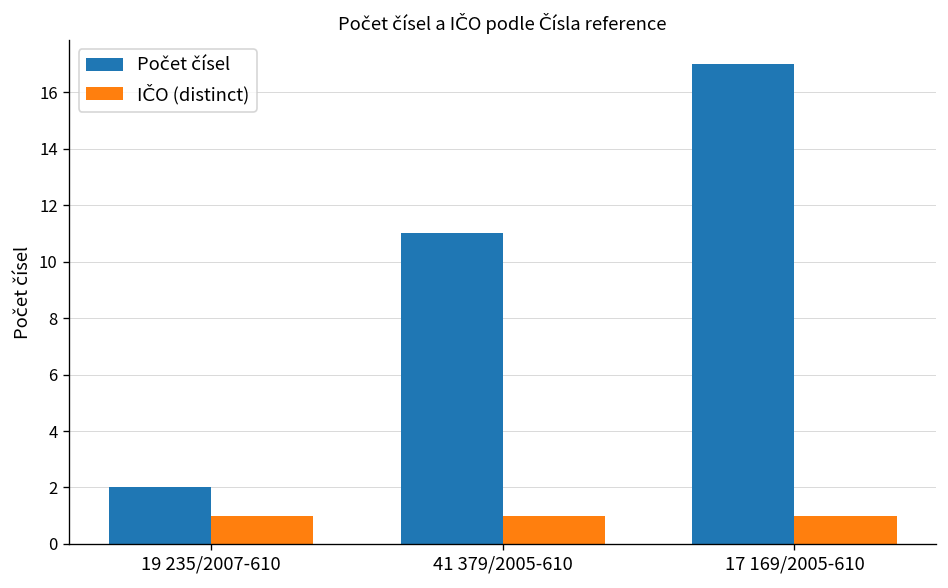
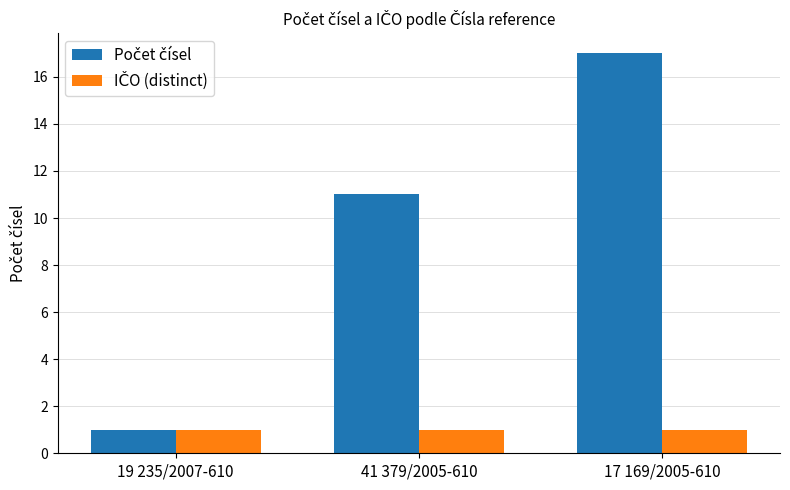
Počet čísel, 19 235/2007-610: 2 -> 1
